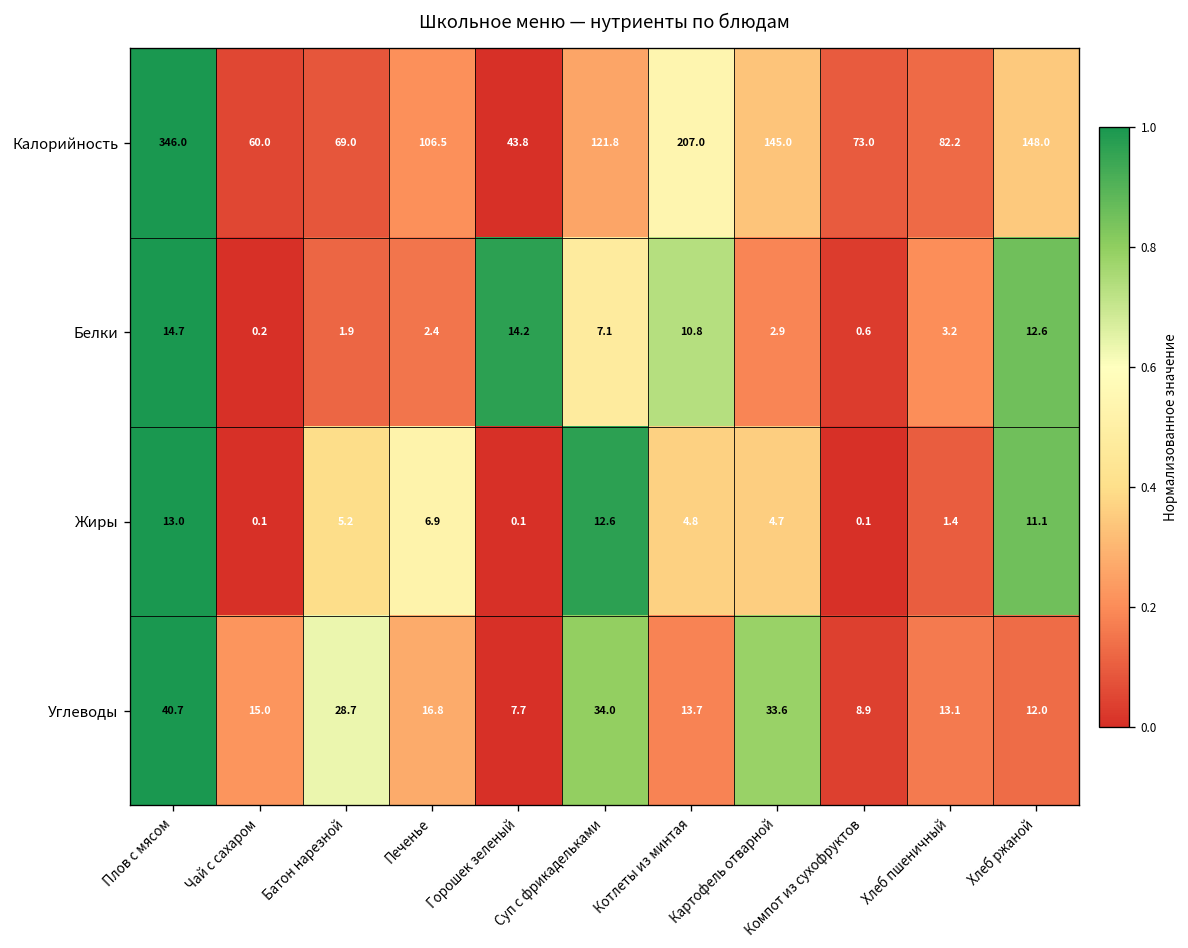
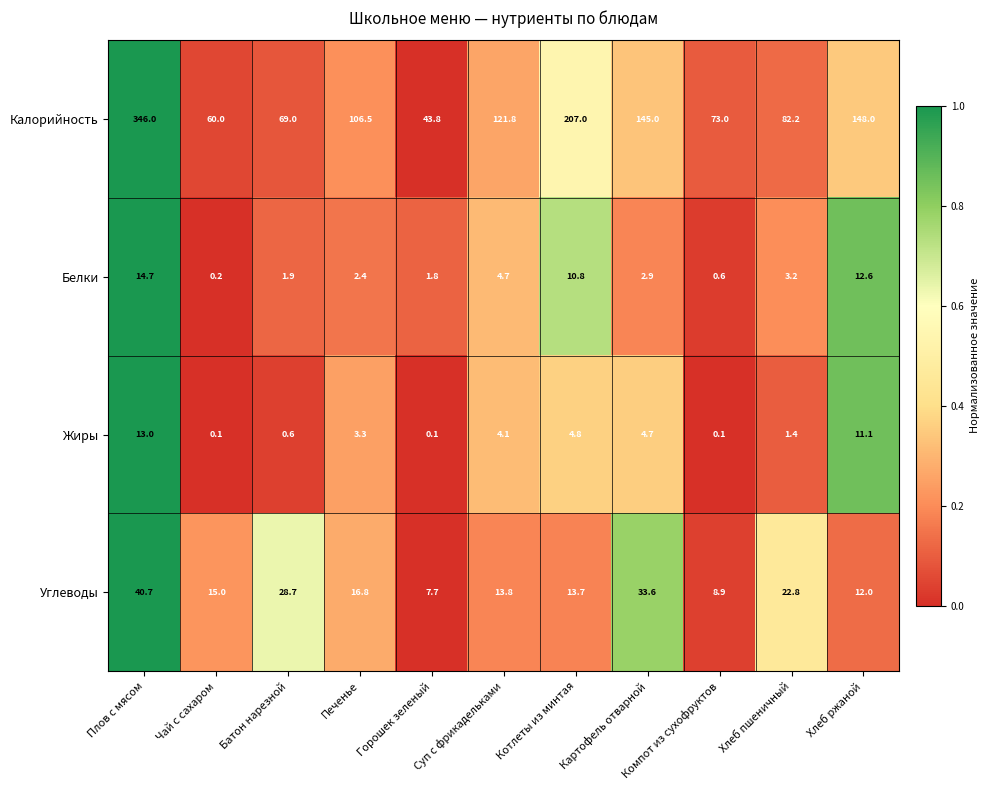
Белки, Горошек зеленый: 14.2 -> 1.8
Белки, Суп с фрикадельками: 7.1 -> 4.7
Жиры, Батон нарезной: 5.2 -> 0.6
Жиры, Печенье: 6.9 -> 3.3
Жиры, Суп с фрикадельками: 12.6 -> 4.1
Углеводы, Суп с фрикадельками: 34.0 -> 13.8
Углеводы, Хлеб пшеничный: 13.1 -> 22.8
